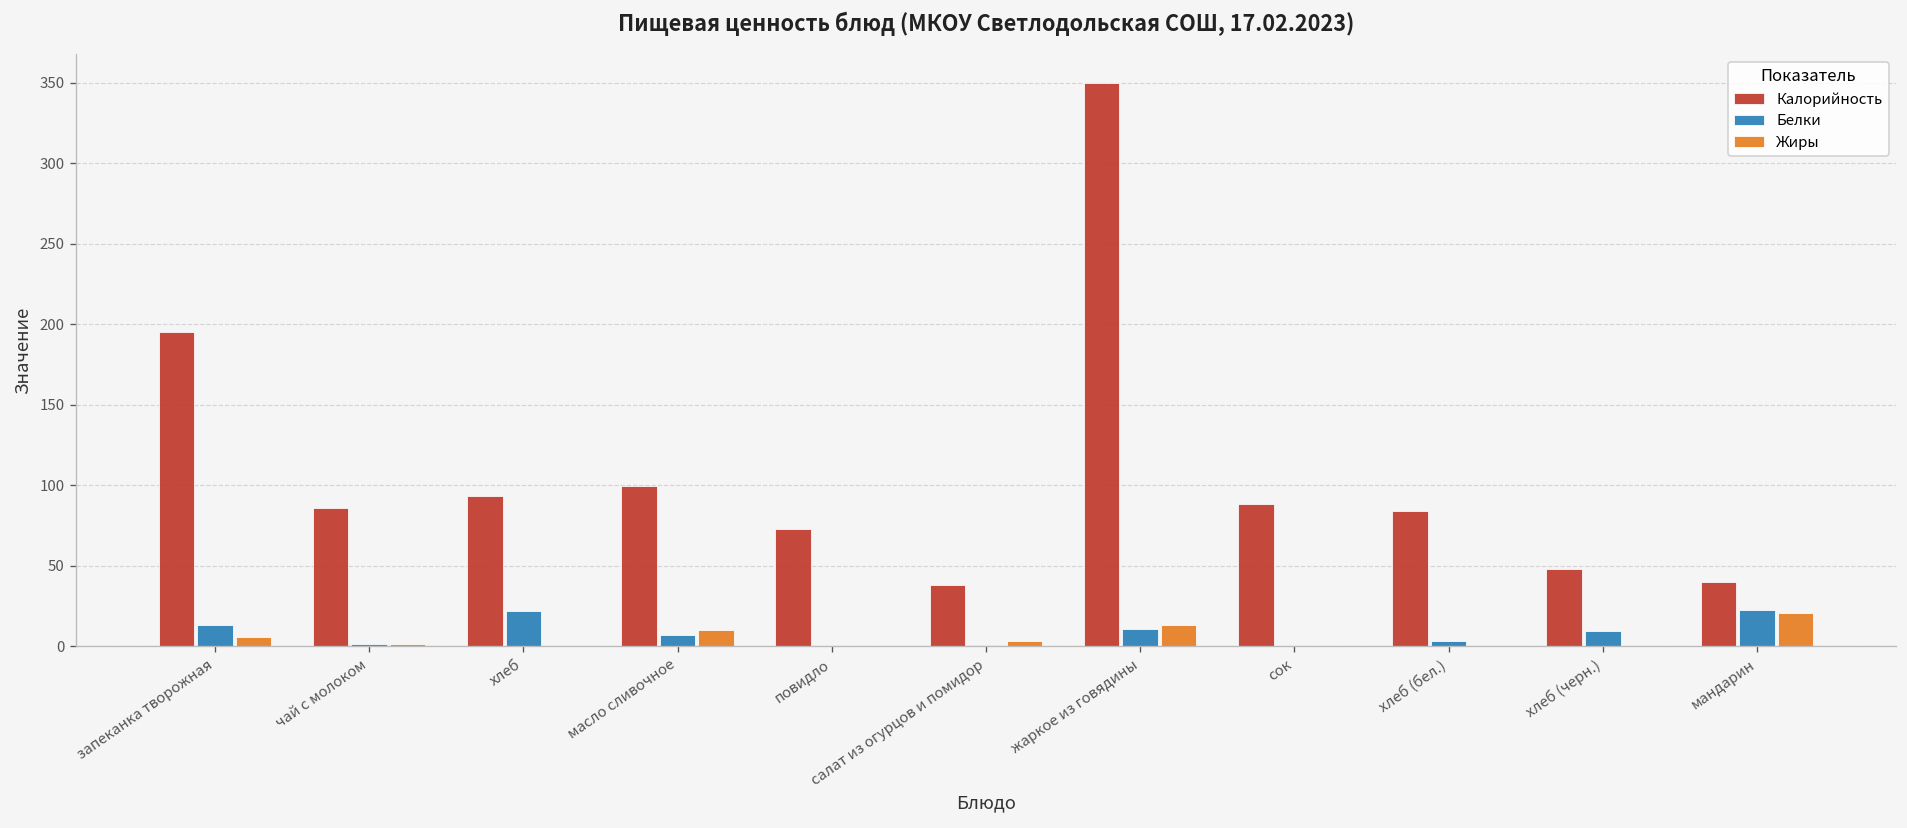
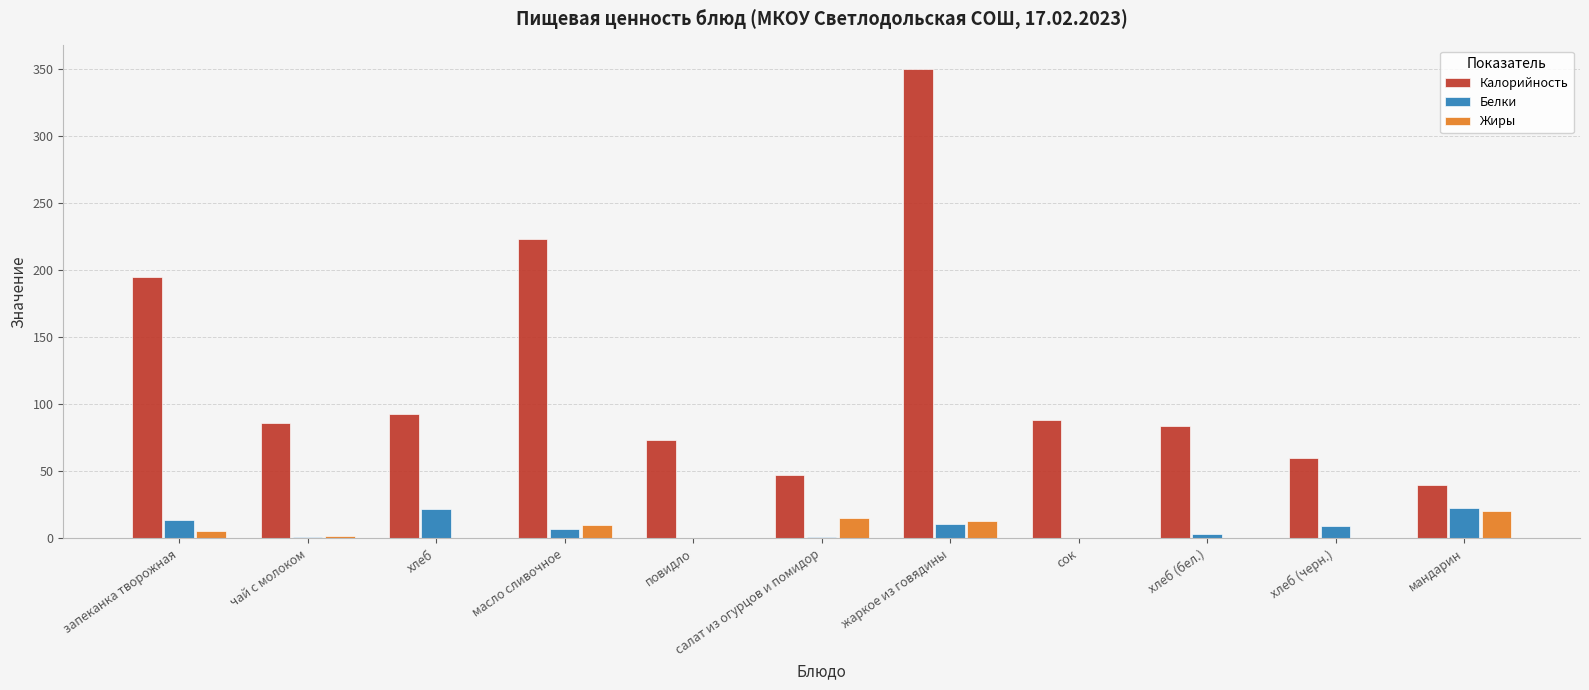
Калорийность, масло сливочное: 99 -> 223
Калорийность, салат из огурцов и помидор: 38 -> 47
Жиры, салат из огурцов и помидор: 3 -> 16
Калорийность, хлеб (черн.): 48 -> 60
